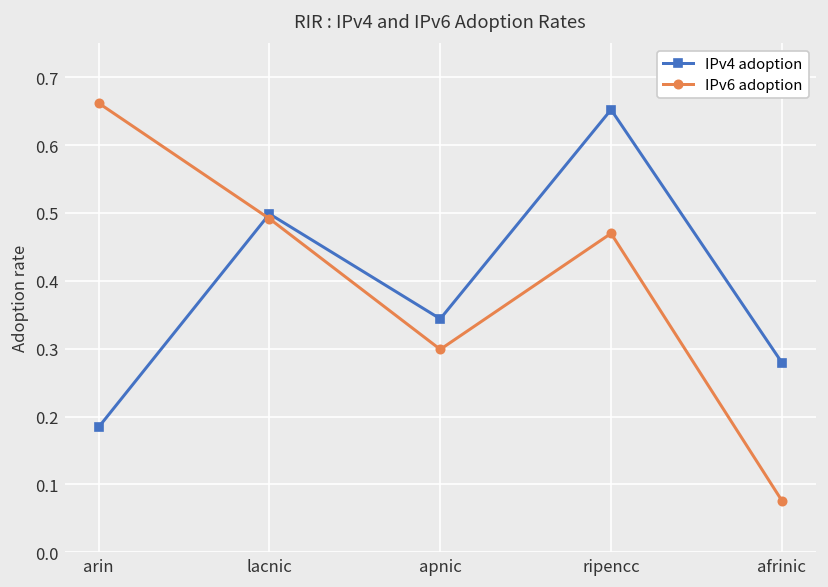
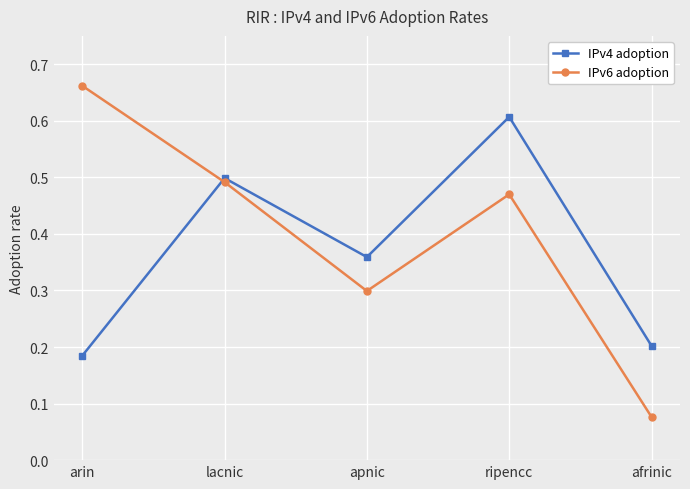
IPv4 adoption, apnic: 0.34 -> 0.36
IPv4 adoption, ripencc: 0.65 -> 0.61
IPv4 adoption, afrinic: 0.28 -> 0.20
